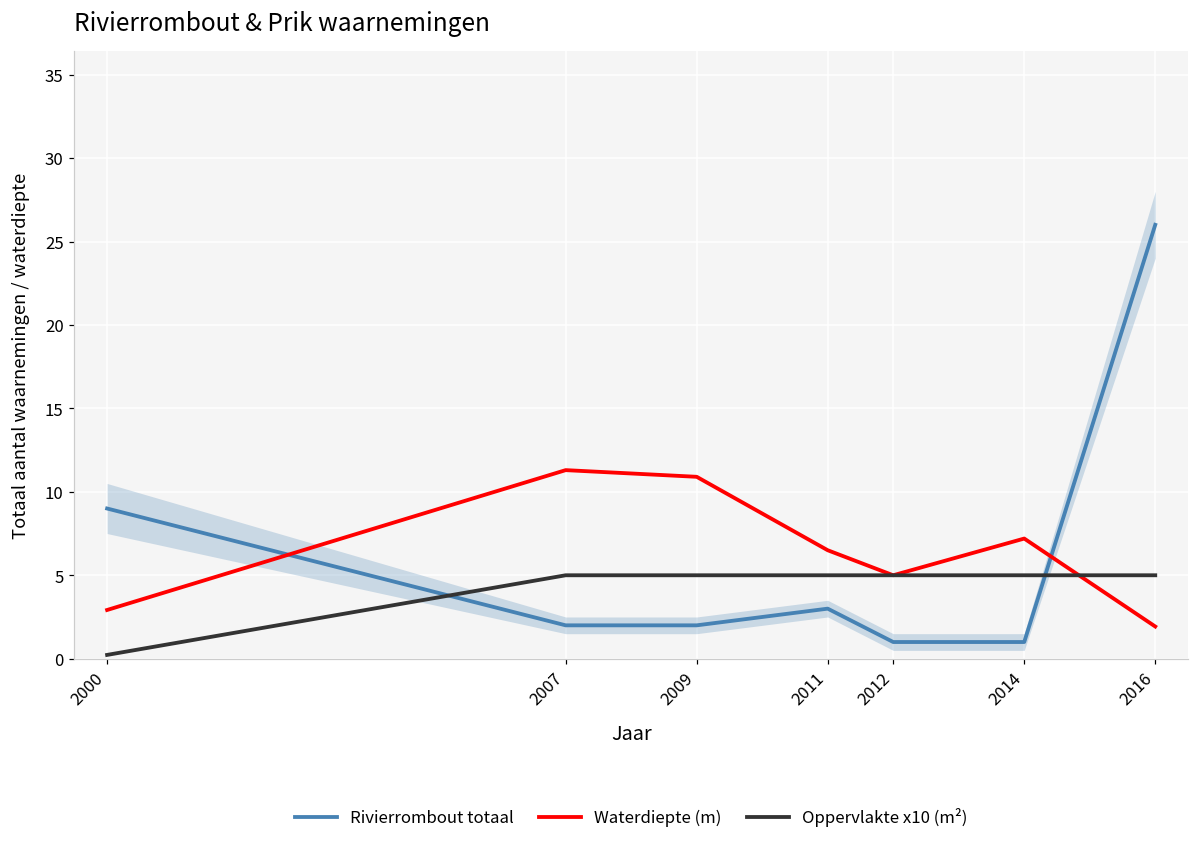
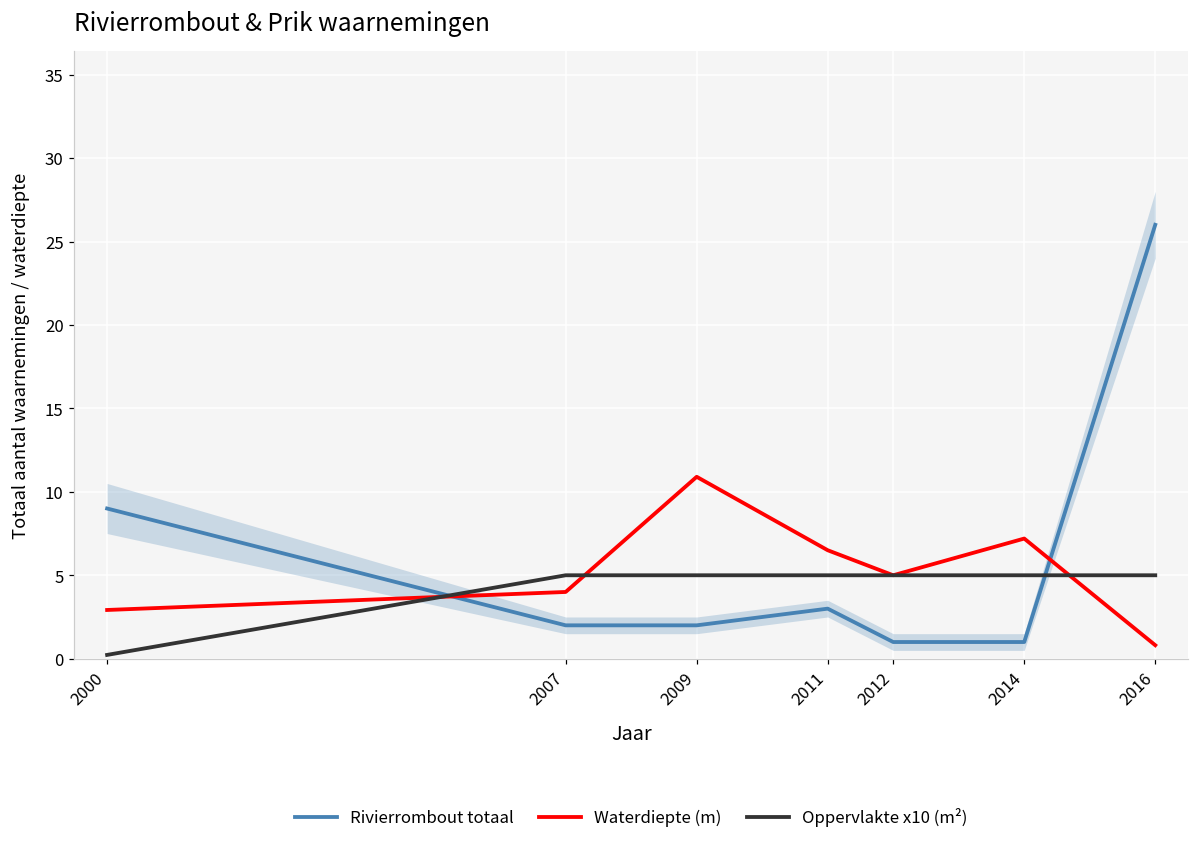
Waterdiepte (m), 2007: 11.3 -> 4.0
Waterdiepte (m), 2016: 1.9 -> 0.8
